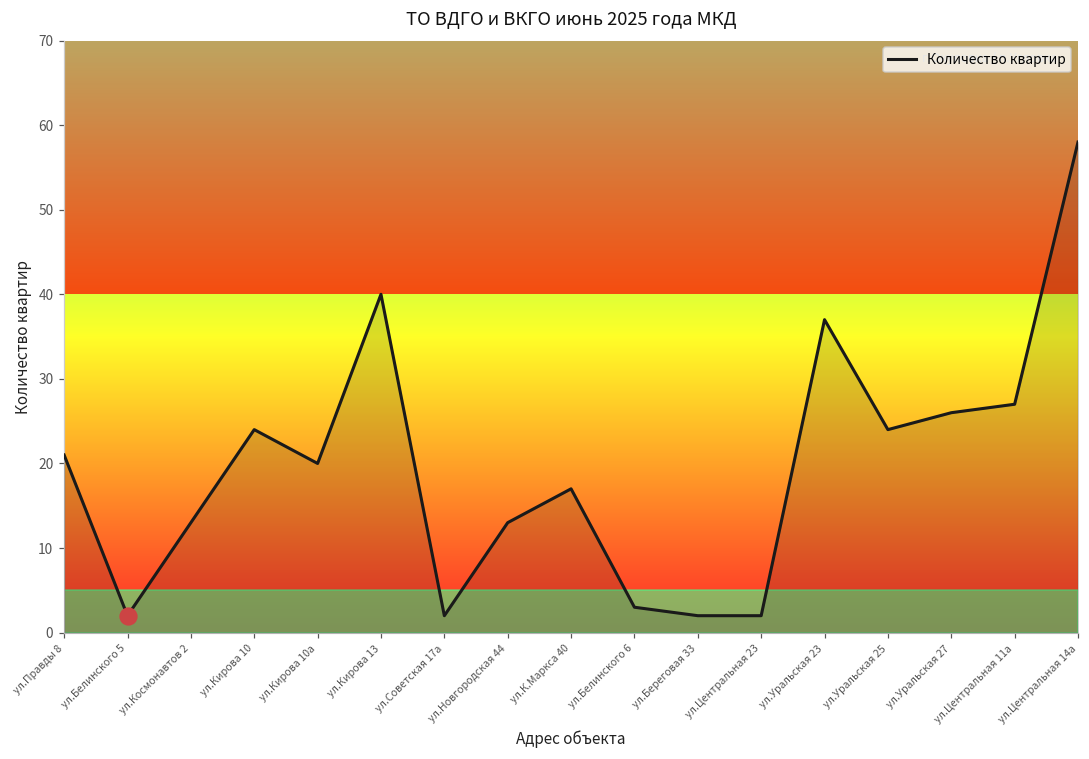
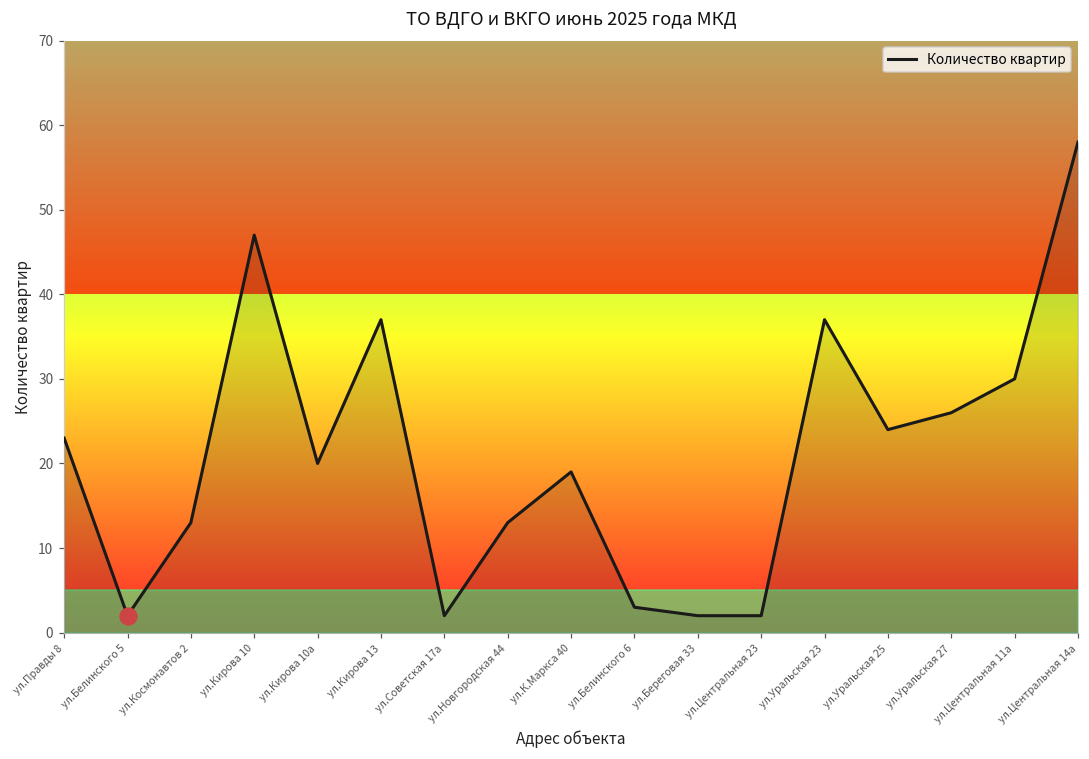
Количество квартир, ул.Правды 8: 21 -> 23
Количество квартир, ул.Кирова 10: 24 -> 47
Количество квартир, ул.Кирова 13: 40 -> 37
Количество квартир, ул.К.Маркса 40: 17 -> 19
Количество квартир, ул.Центральная 11а: 27 -> 30
